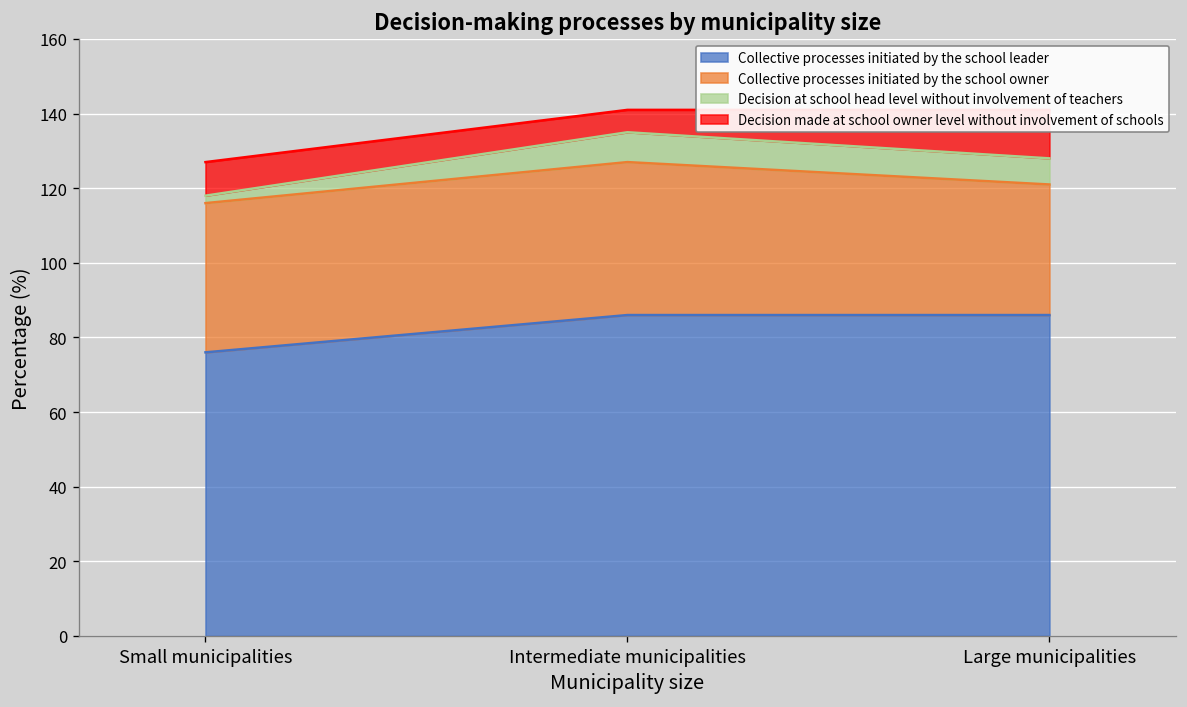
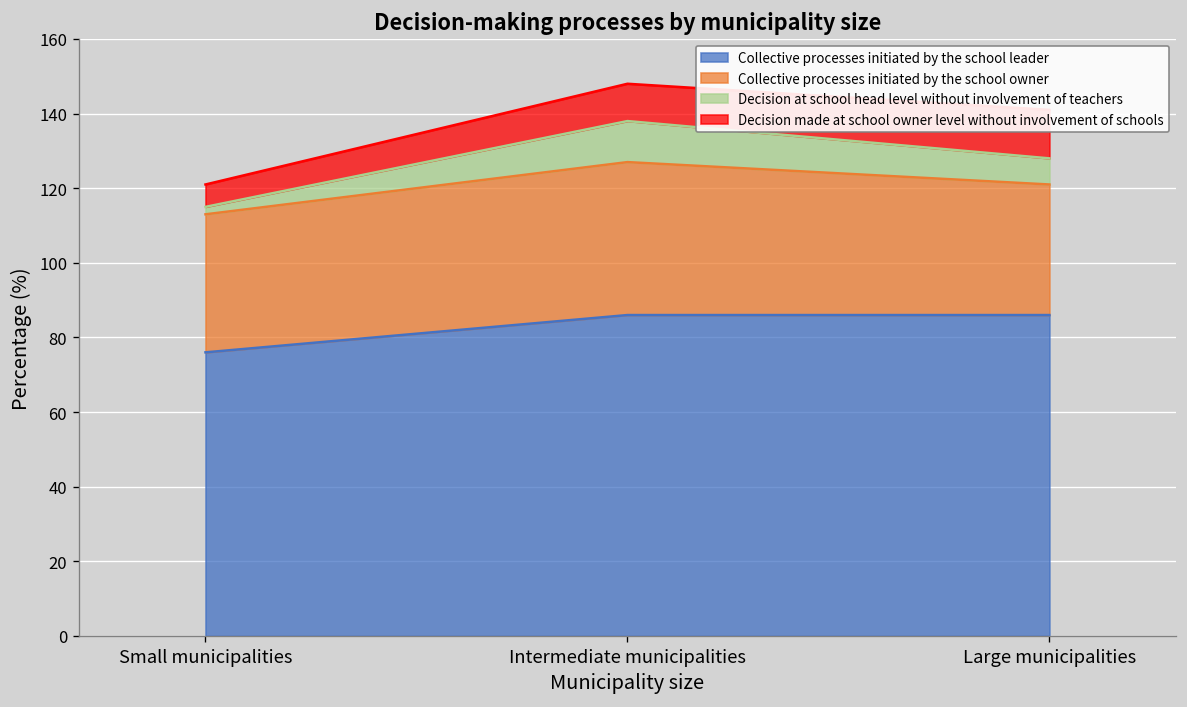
Collective processes initiated by the school owner, Small municipalities: 40 -> 37
Decision made at school owner level without involvement of schools, Small municipalities: 9 -> 6
Decision at school head level without involvement of teachers, Intermediate municipalities: 8 -> 11
Decision made at school owner level without involvement of schools, Intermediate municipalities: 6 -> 10
